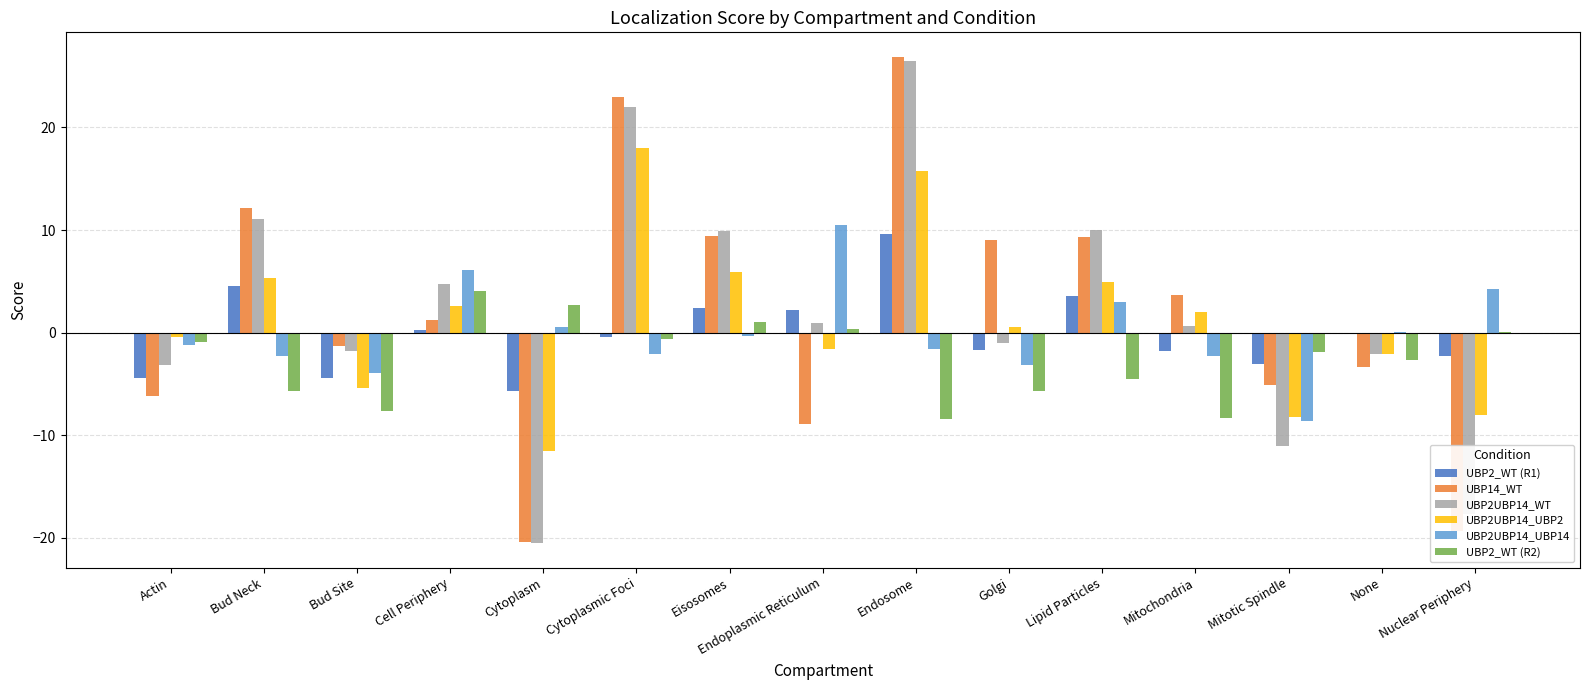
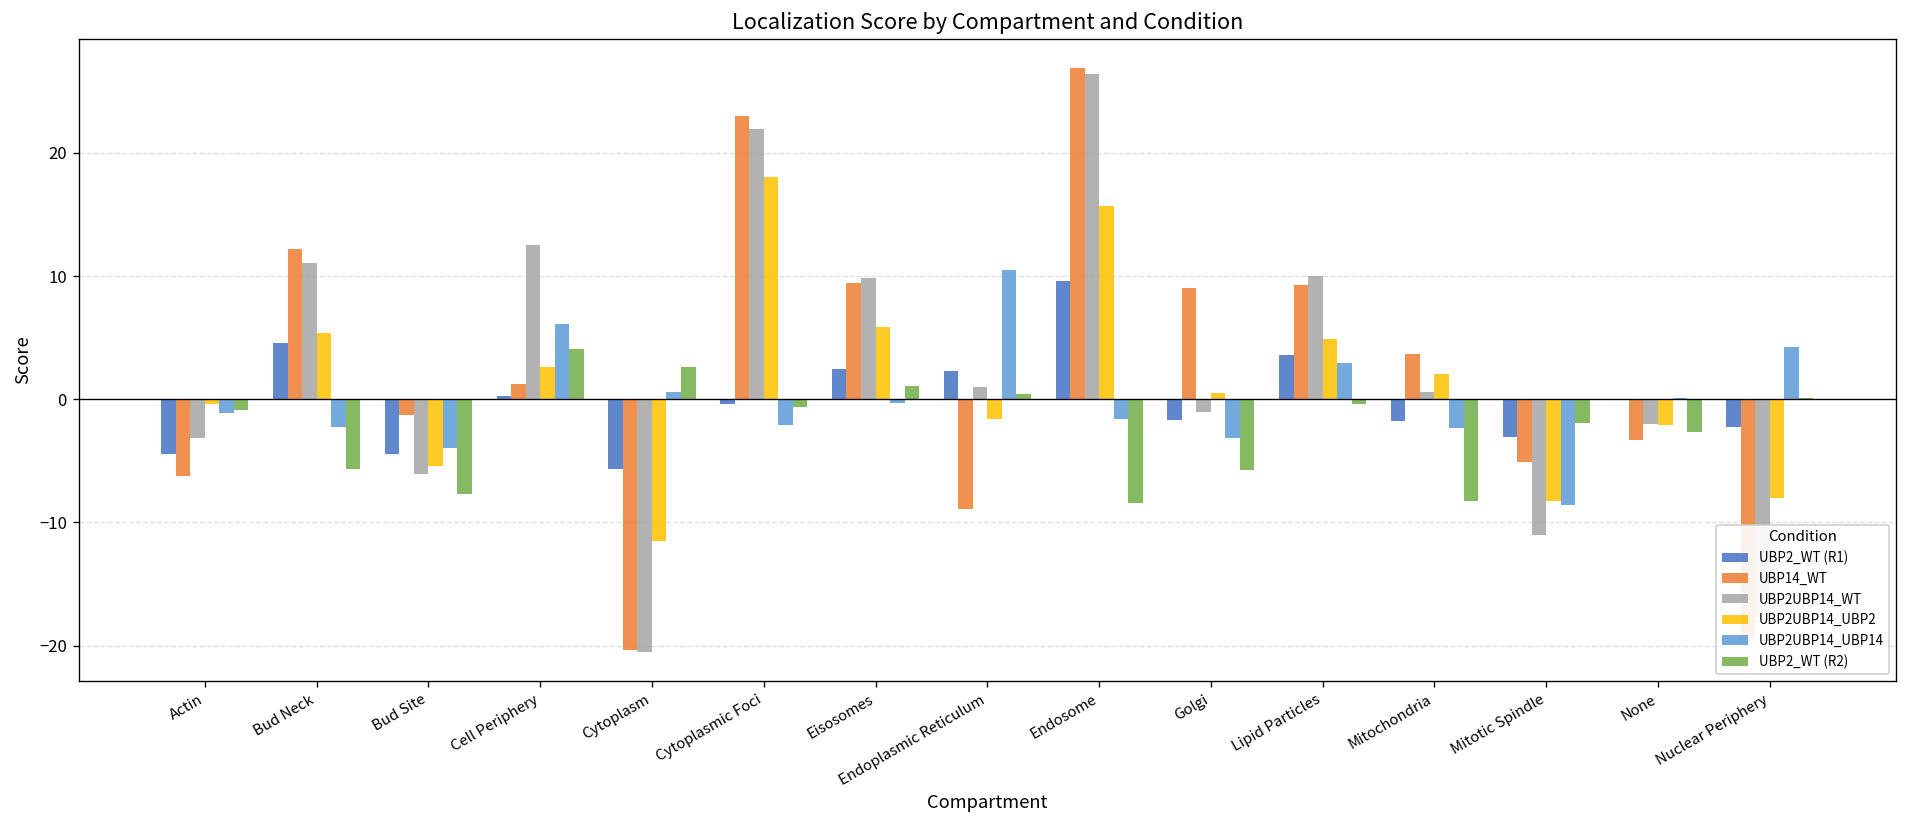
UBP2UBP14_WT, Bud Site: -1.8 -> -6.1
UBP2UBP14_WT, Cell Periphery: 4.7 -> 12.5
UBP2_WT (R2), Lipid Particles: -4.5 -> -0.4
